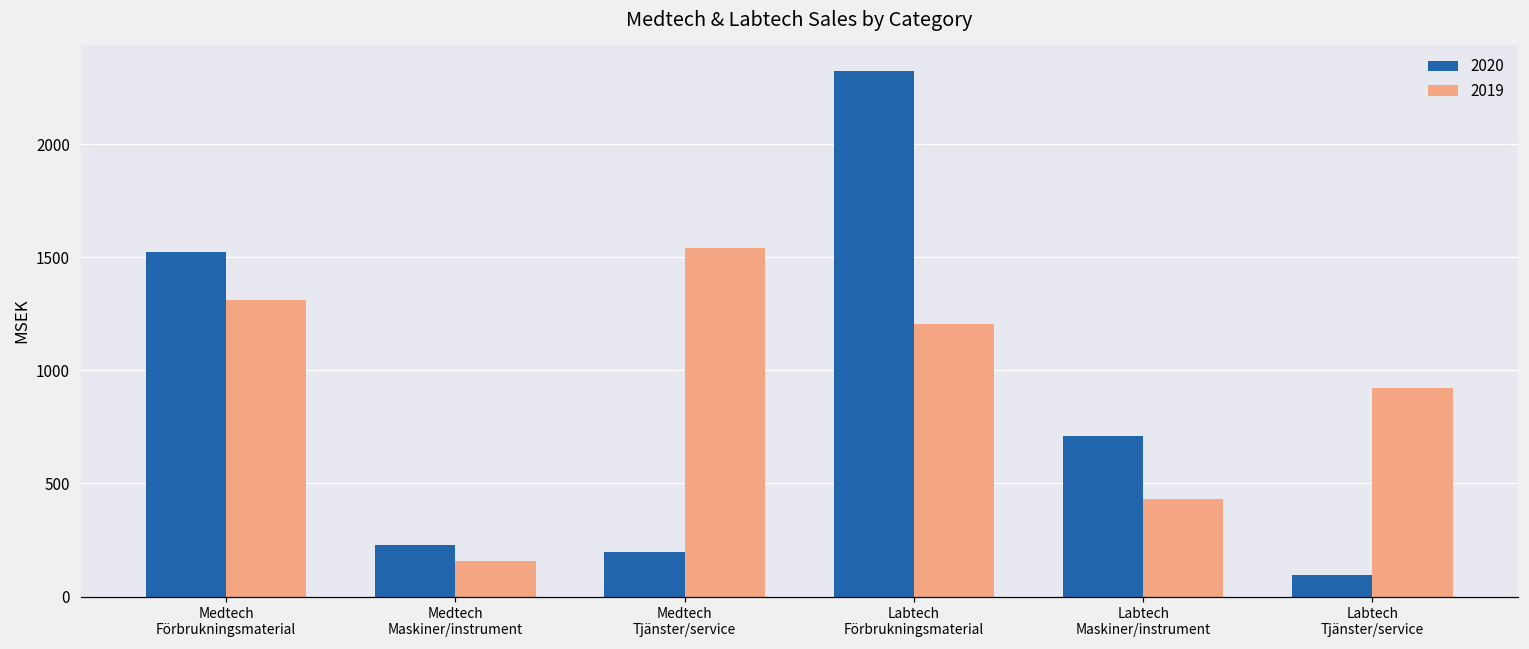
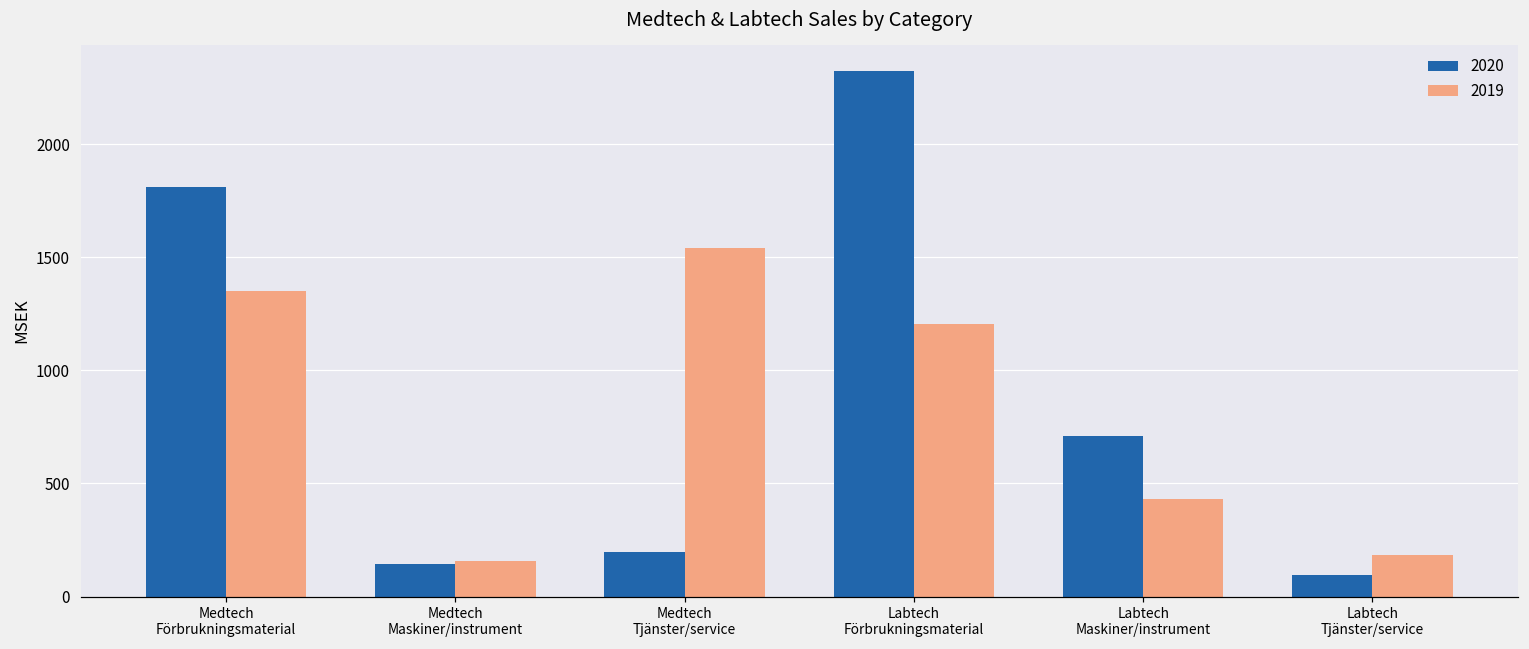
2020, Medtech Förbrukningsmaterial: 1530 -> 1810
2019, Medtech Förbrukningsmaterial: 1310 -> 1350
2020, Medtech Maskiner/instrument: 230 -> 140
2019, Labtech Tjänster/service: 920 -> 180
